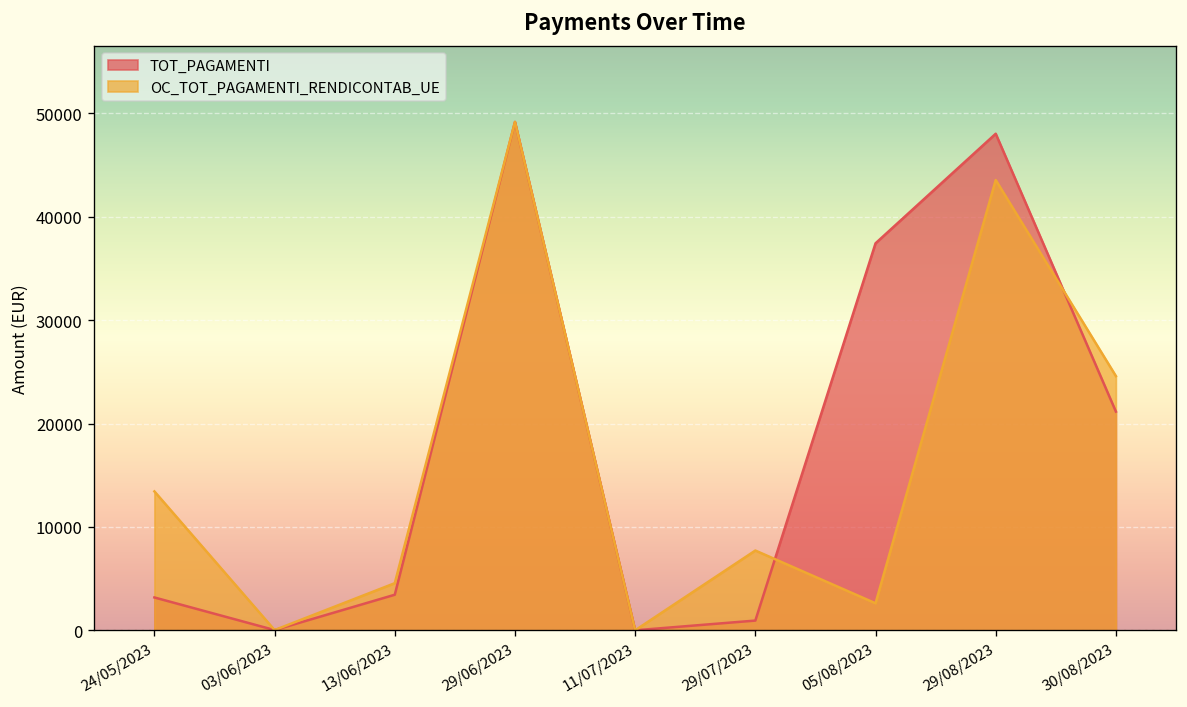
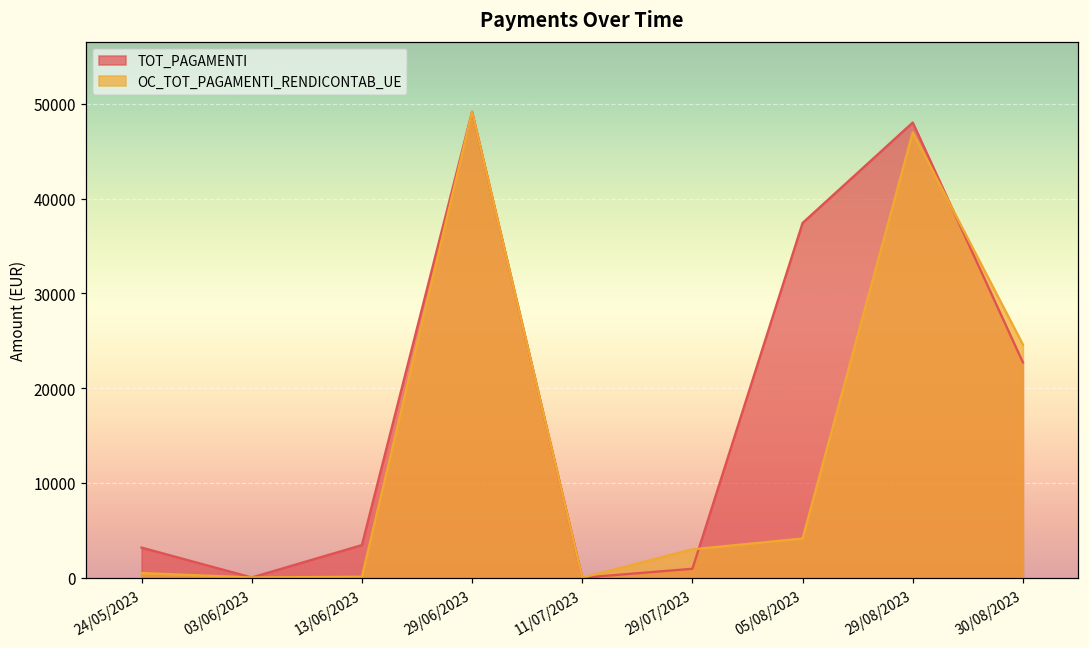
OC_TOT_PAGAMENTI_RENDICONTAB_UE, 24/05/2023: 13000 -> 1000
OC_TOT_PAGAMENTI_RENDICONTAB_UE, 13/06/2023: 5000 -> 0
OC_TOT_PAGAMENTI_RENDICONTAB_UE, 29/07/2023: 8000 -> 3000
OC_TOT_PAGAMENTI_RENDICONTAB_UE, 05/08/2023: 3000 -> 4000
OC_TOT_PAGAMENTI_RENDICONTAB_UE, 29/08/2023: 44000 -> 47000
TOT_PAGAMENTI, 30/08/2023: 21000 -> 23000
